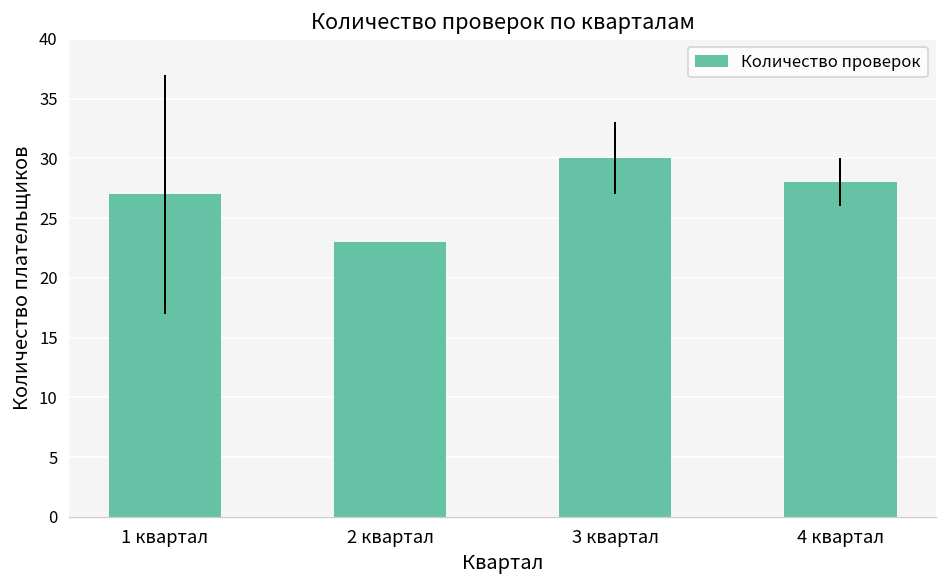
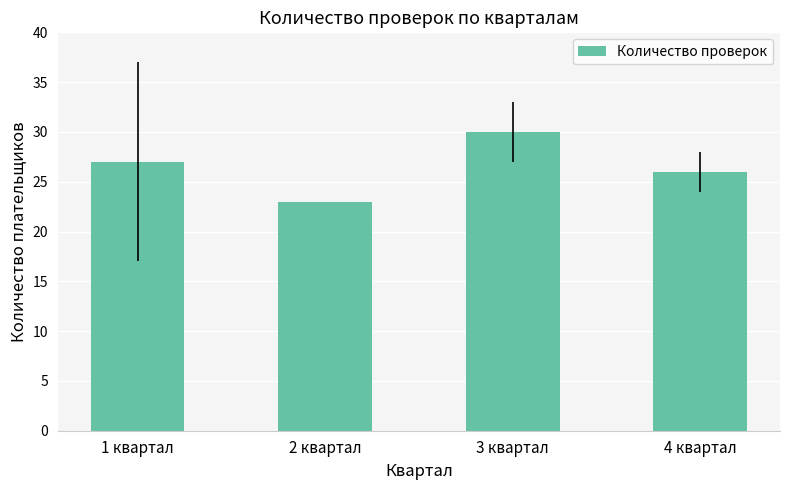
4 квартал: 28 -> 26
